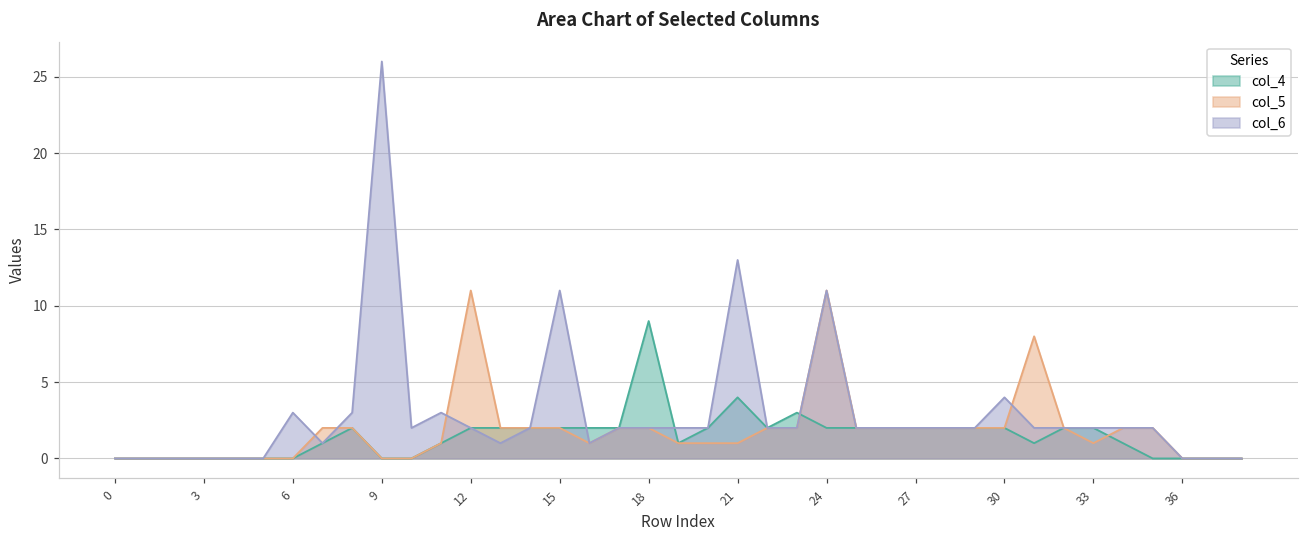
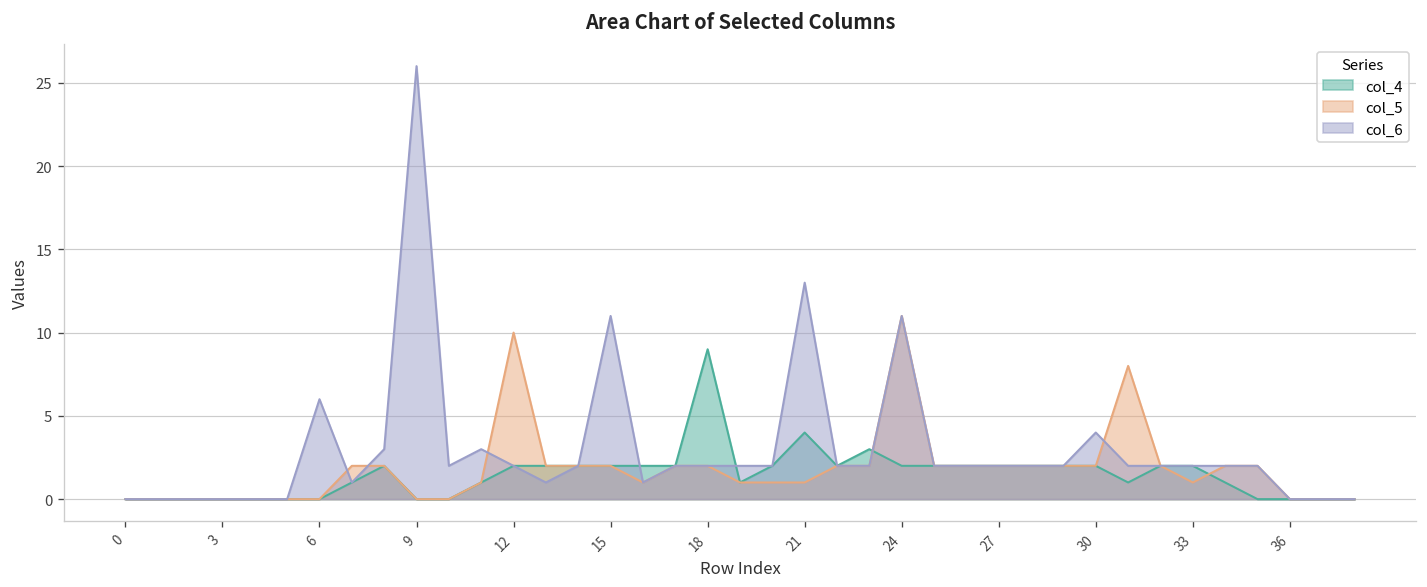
col_6, 6: 3 -> 6
col_5, 12: 11 -> 10
